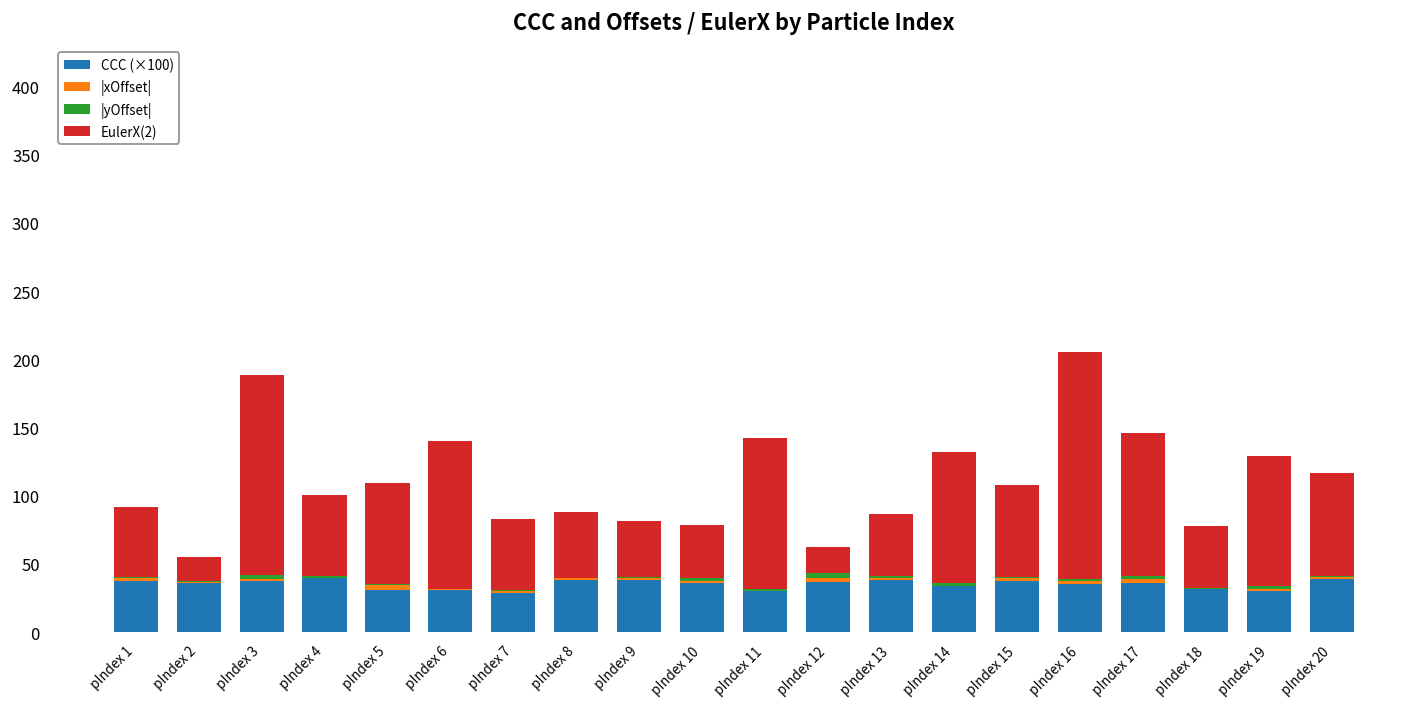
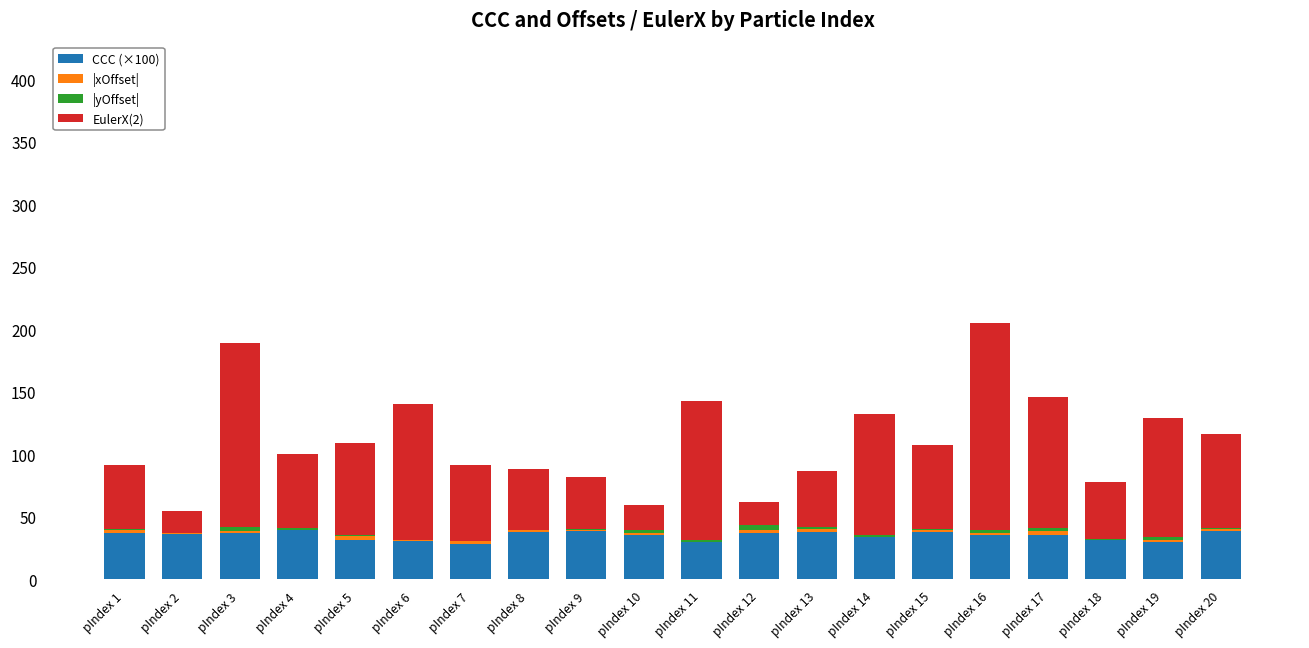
EulerX(2), pIndex 7: 52 -> 61
EulerX(2), pIndex 10: 39 -> 20
